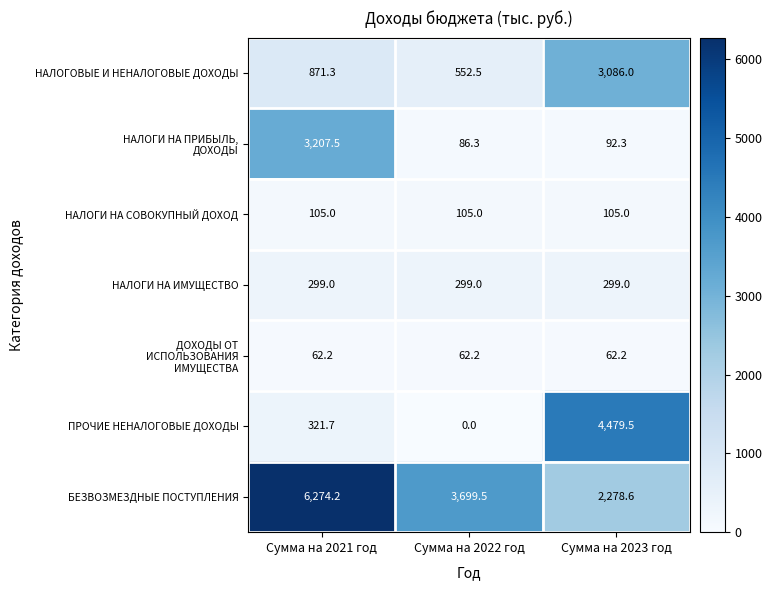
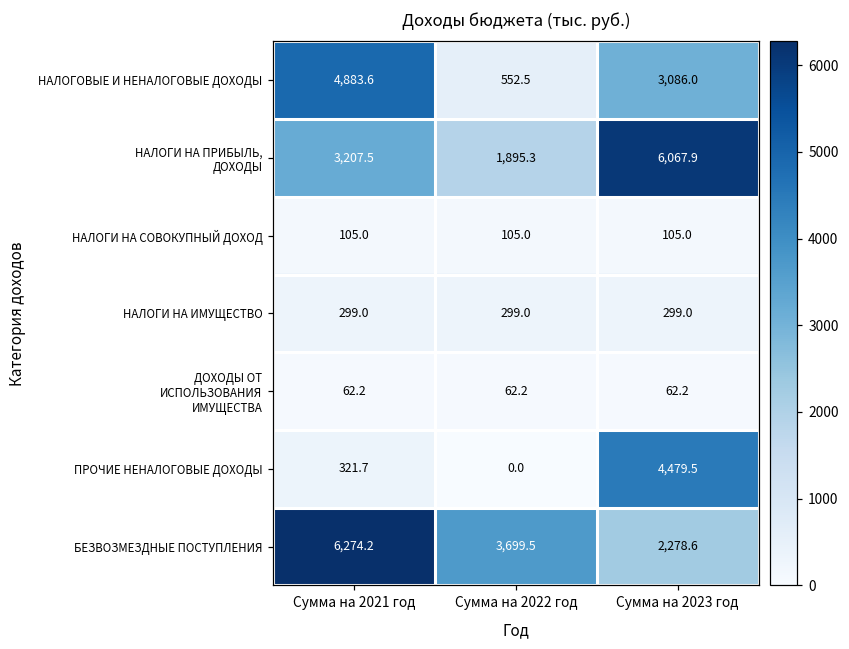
НАЛОГОВЫЕ И НЕНАЛОГОВЫЕ ДОХОДЫ, Сумма на 2021 год: 871.3 -> 4,883.6
НАЛОГИ НА ПРИБЫЛЬ, ДОХОДЫ, Сумма на 2022 год: 86.3 -> 1,895.3
НАЛОГИ НА ПРИБЫЛЬ, ДОХОДЫ, Сумма на 2023 год: 92.3 -> 6,067.9
